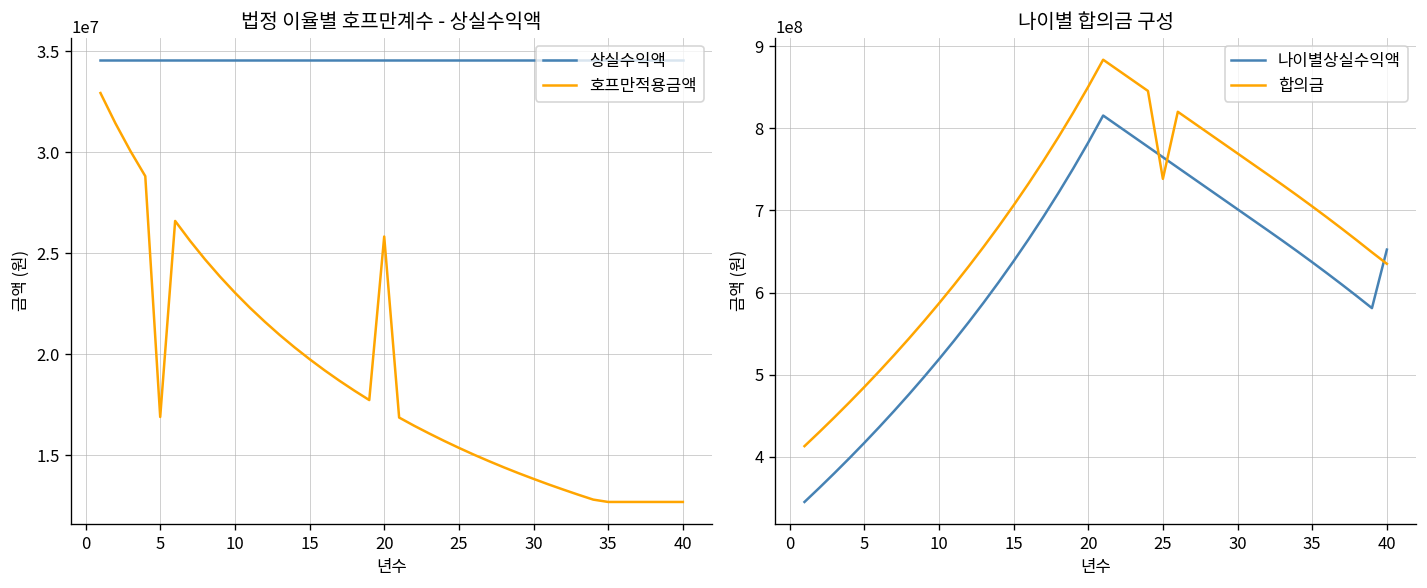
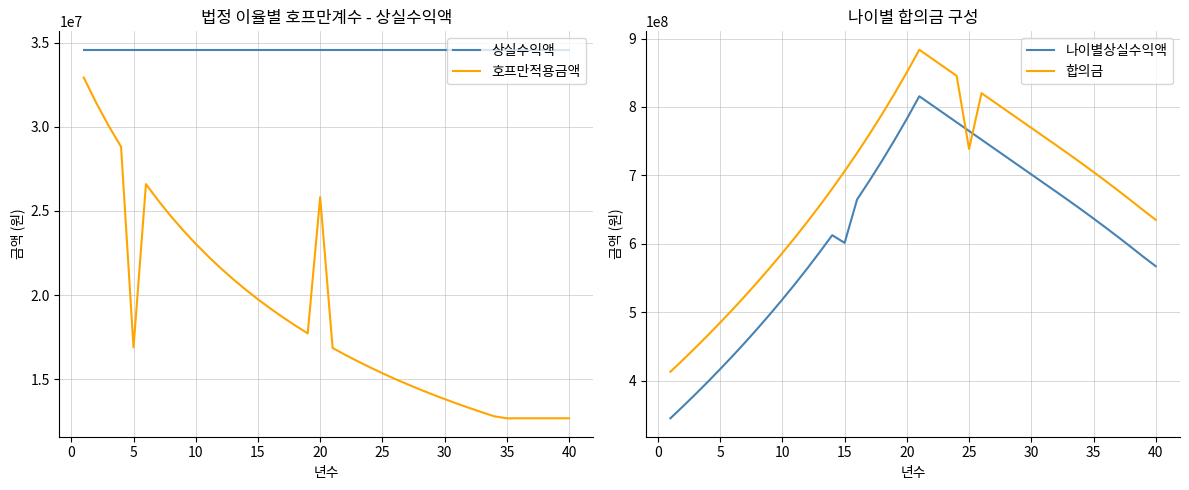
나이별 합의금 구성, 나이별상실수익액, 15: 640000000 -> 600000000
나이별 합의금 구성, 나이별상실수익액, 40: 650000000 -> 570000000
